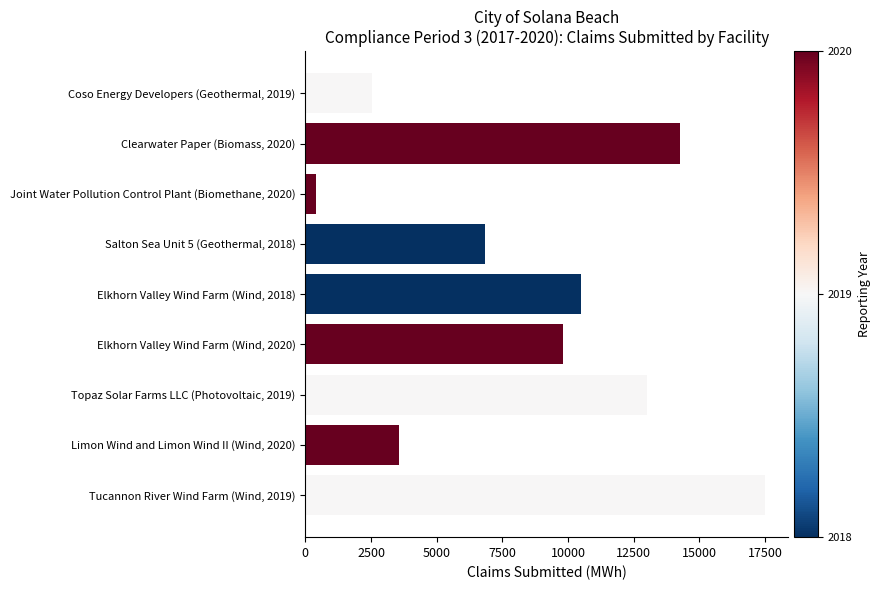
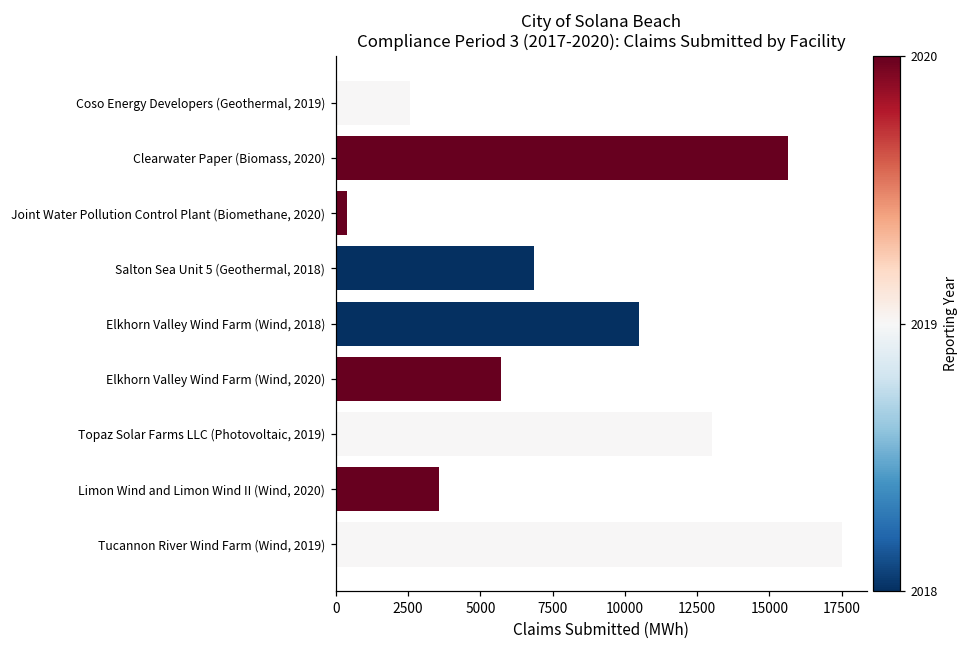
Clearwater Paper (Biomass, 2020): 14300 -> 15700
Elkhorn Valley Wind Farm (Wind, 2020): 9800 -> 5700
